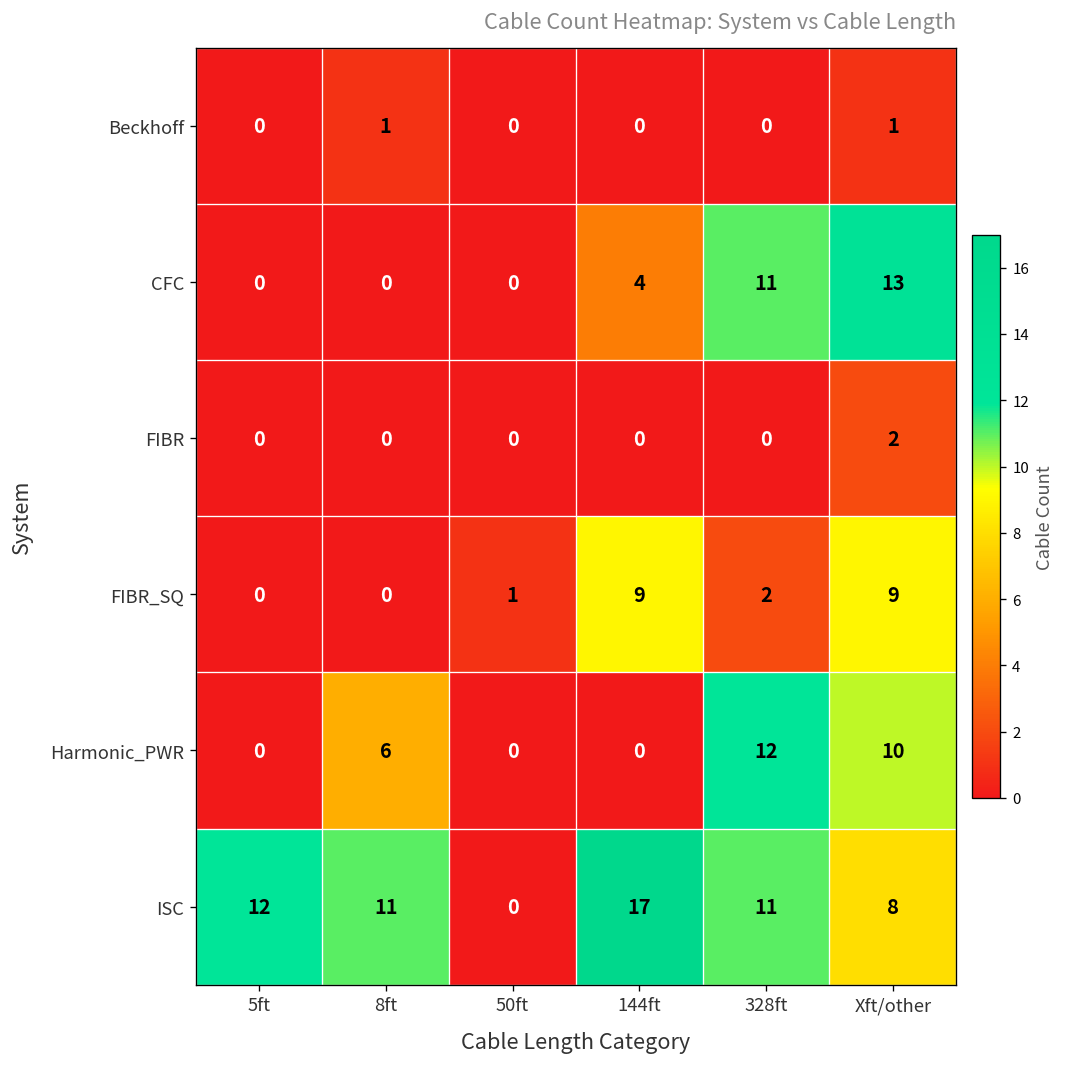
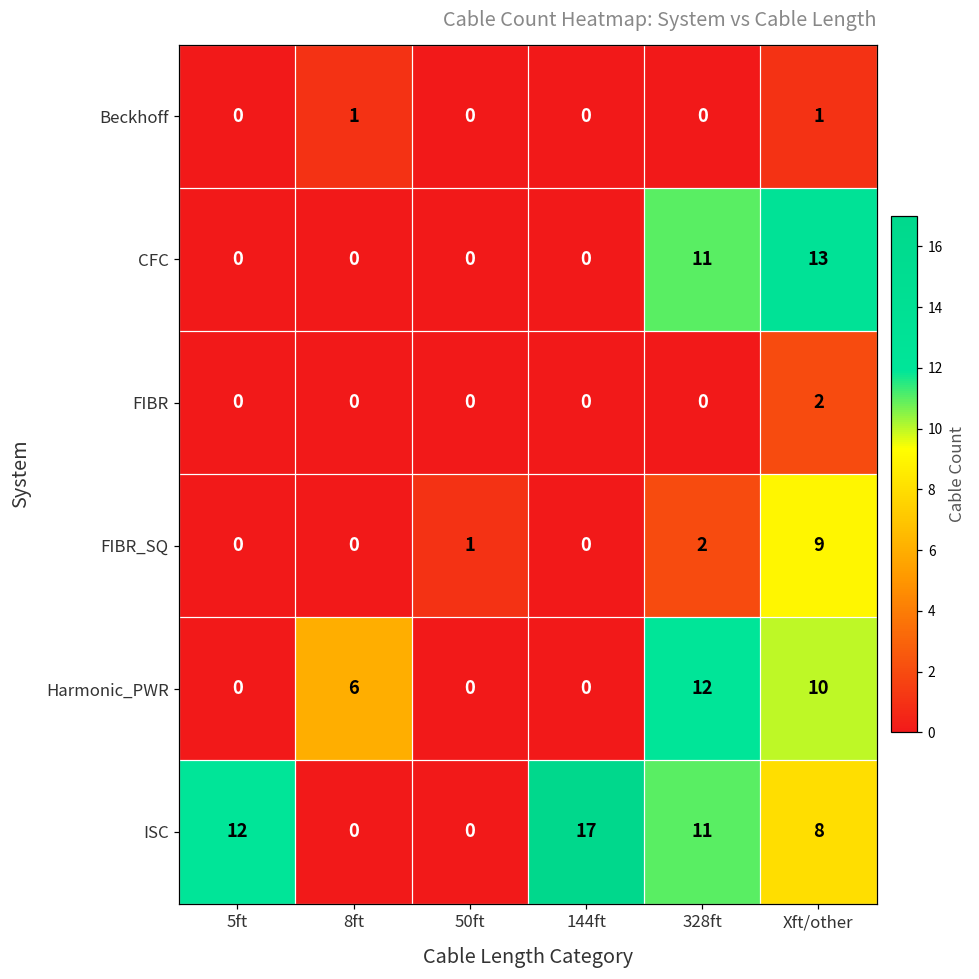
CFC, 144ft: 4 -> 0
FIBR_SQ, 144ft: 9 -> 0
ISC, 8ft: 11 -> 0
